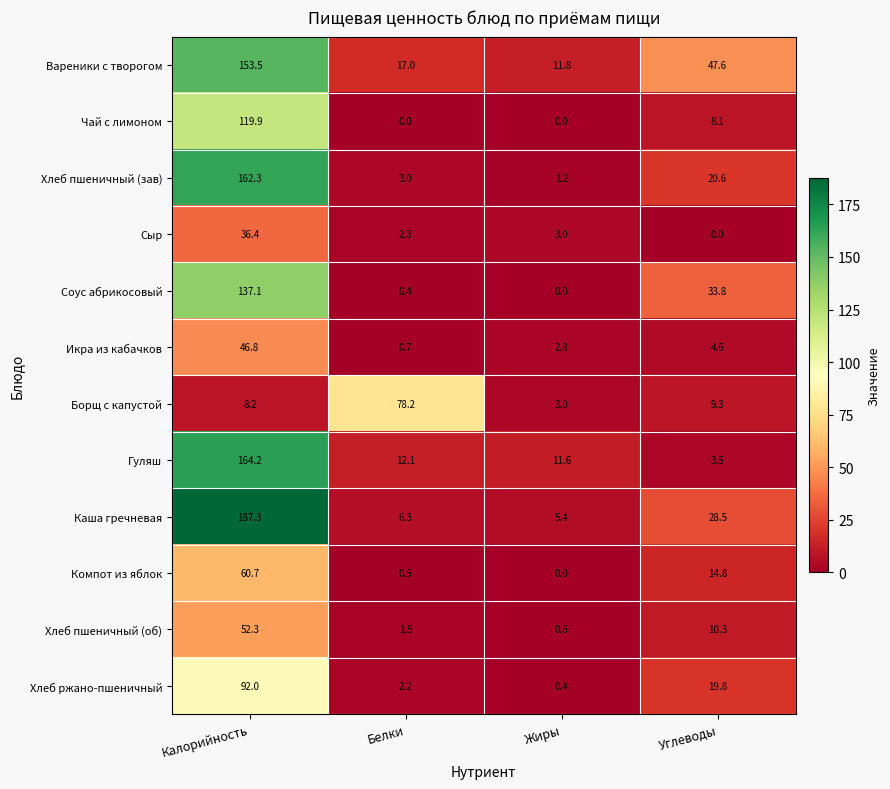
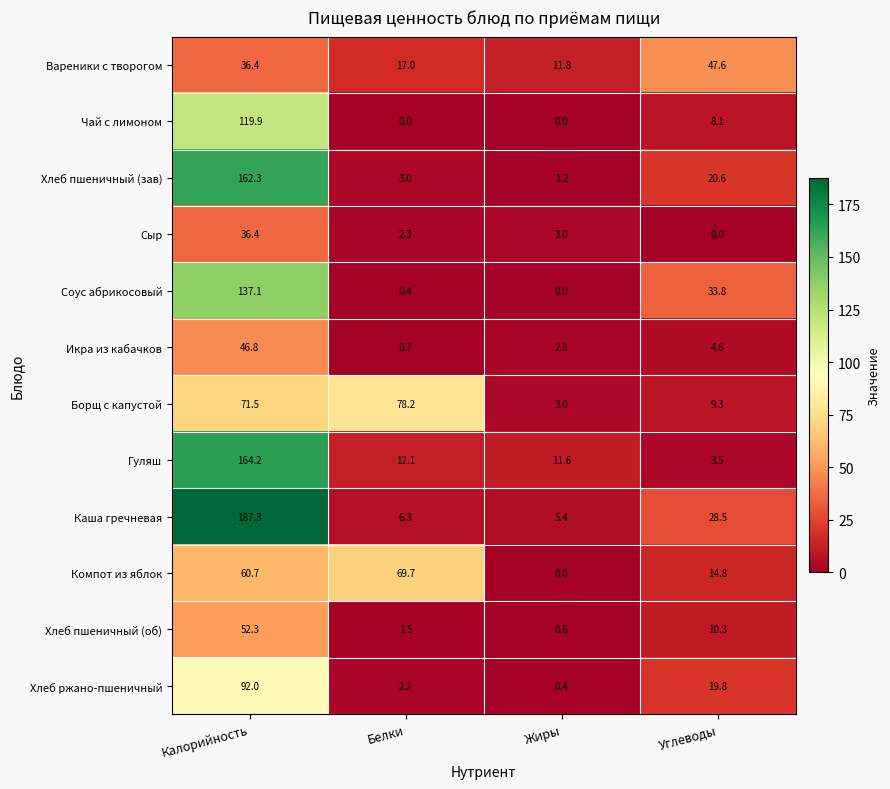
Вареники с творогом, Калорийность: 153.5 -> 36.4
Борщ с капустой, Калорийность: 8.2 -> 71.5
Компот из яблок, Белки: 0.5 -> 69.7
